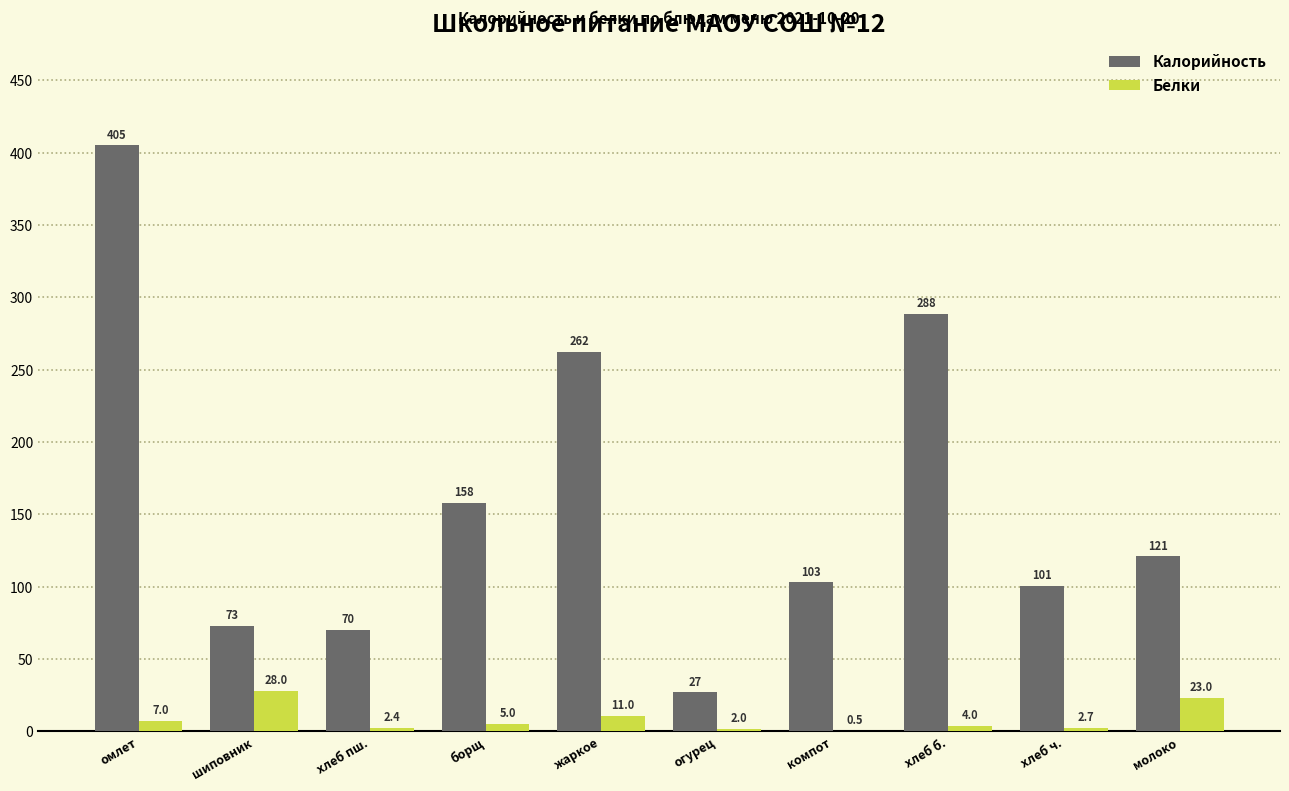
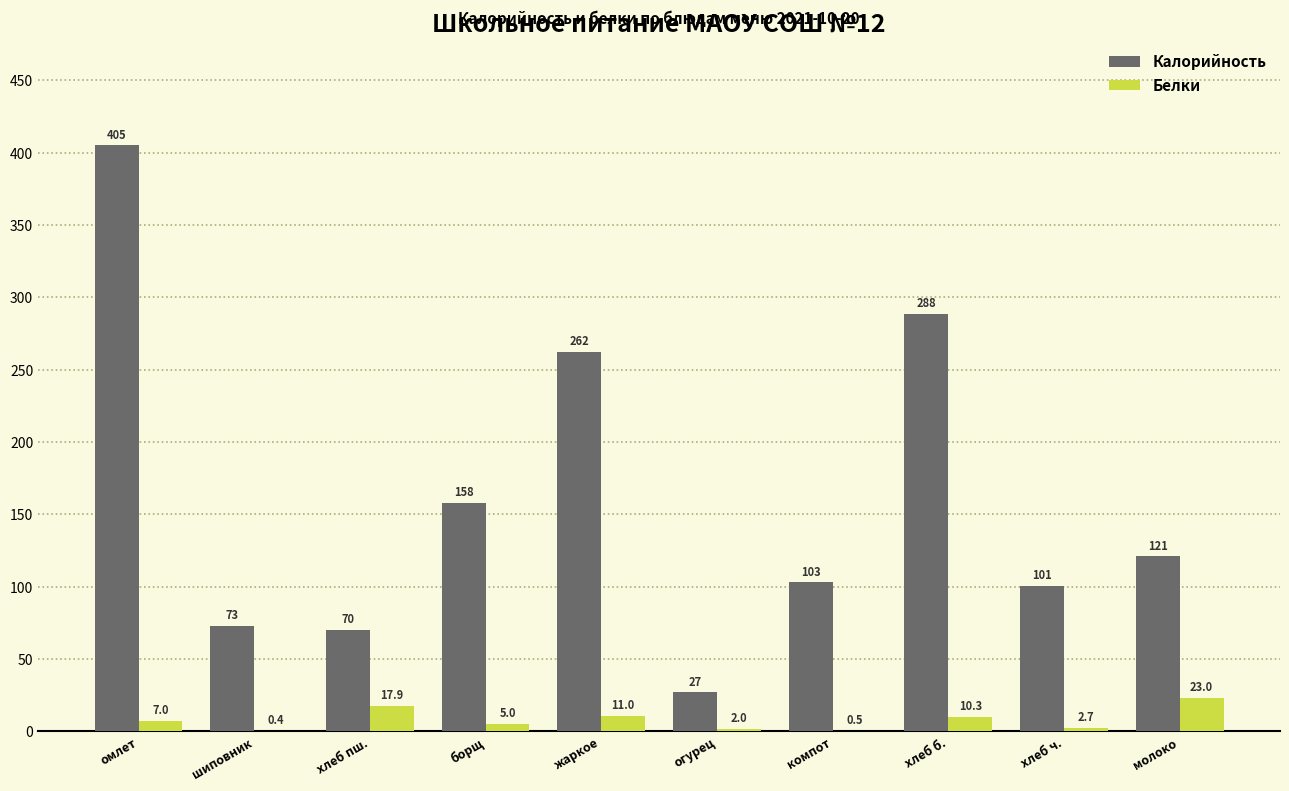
Белки, шиповник: 28.0 -> 0.4
Белки, хлеб пш.: 2.4 -> 17.9
Белки, хлеб б.: 4.0 -> 10.3
